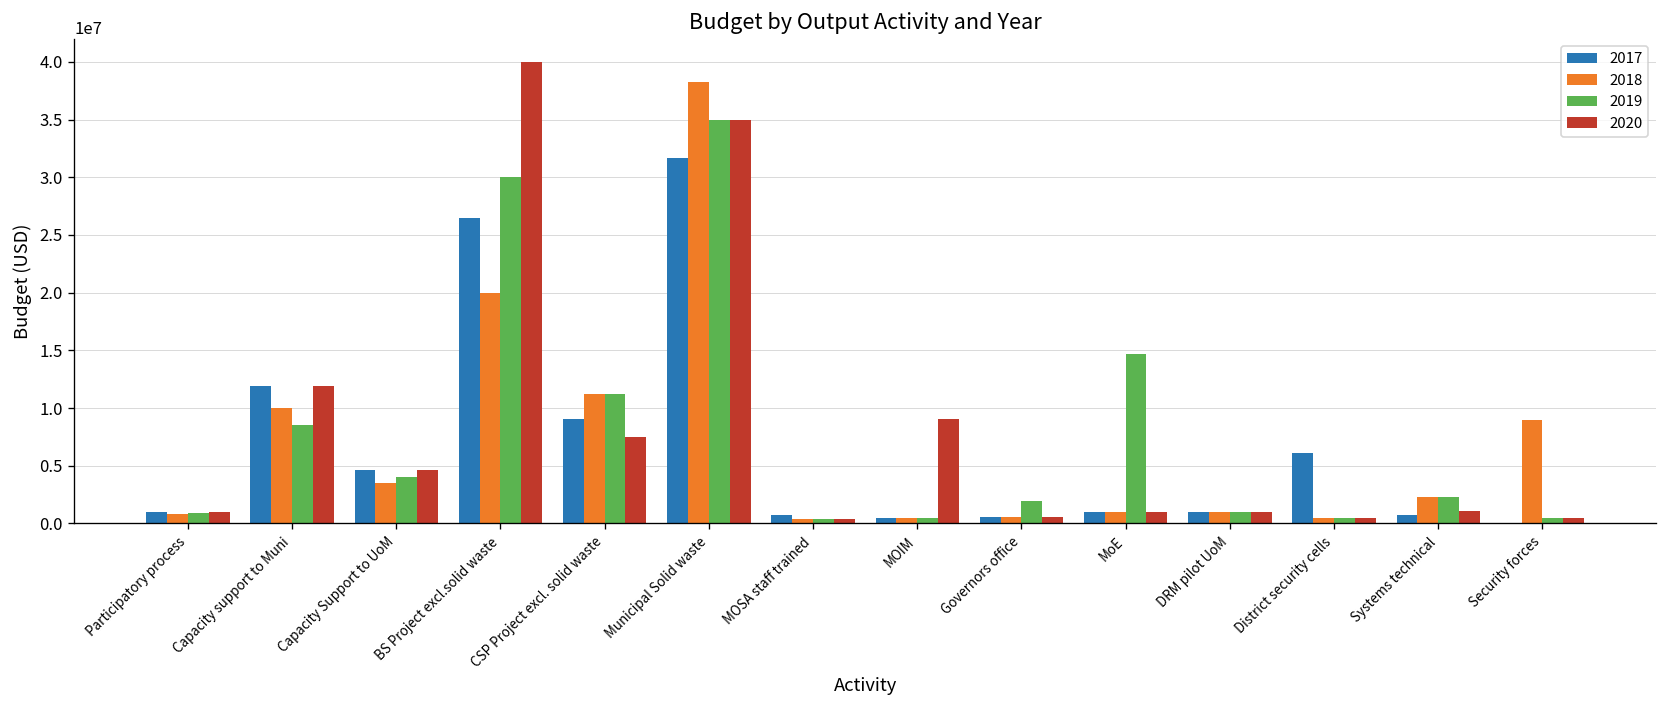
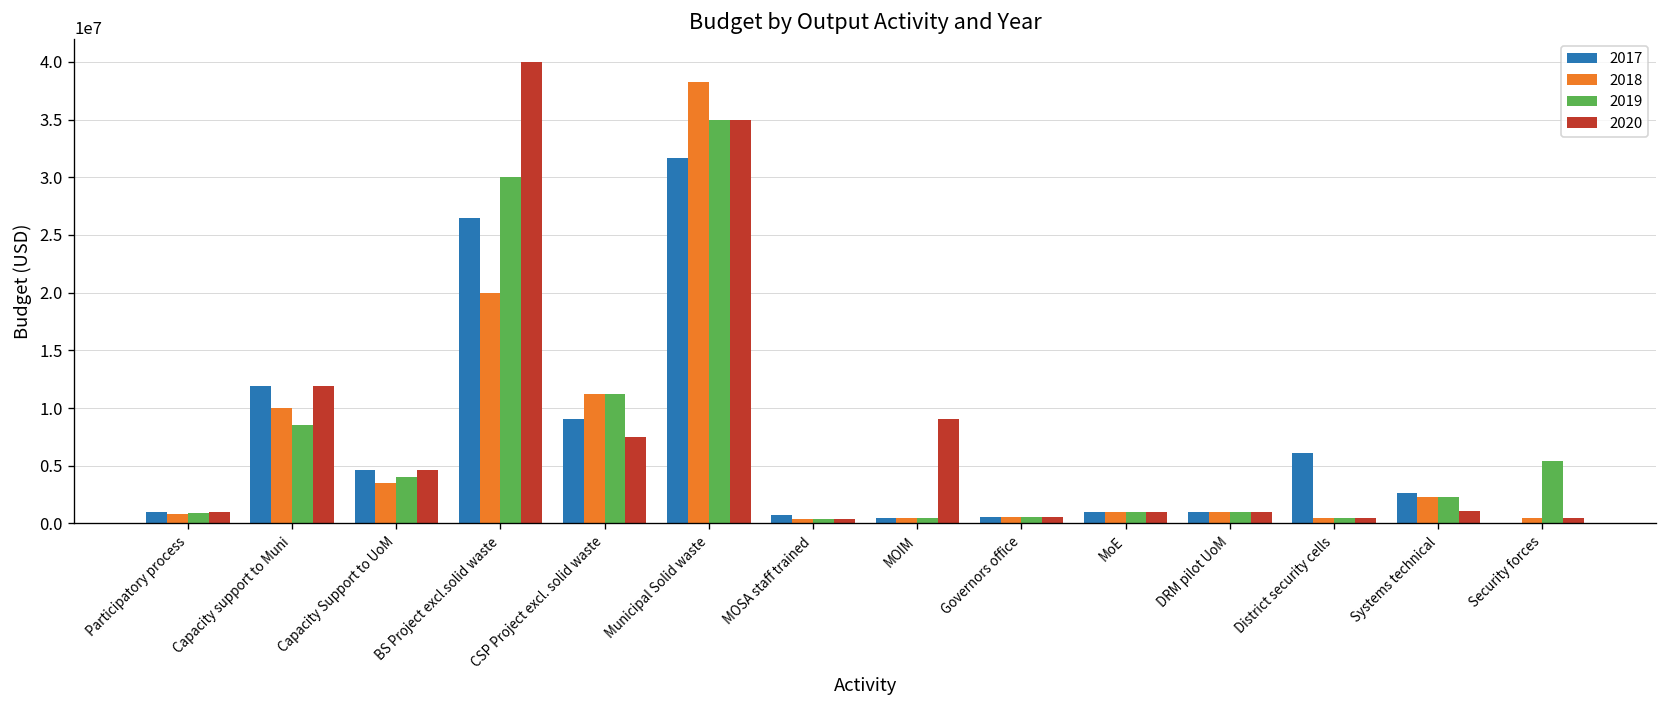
2019, Governors office: 2000000 -> 1000000
2019, MoE: 15000000 -> 1000000
2017, Systems technical: 1000000 -> 3000000
2018, Security forces: 9000000 -> 1000000
2019, Security forces: 1000000 -> 5000000
